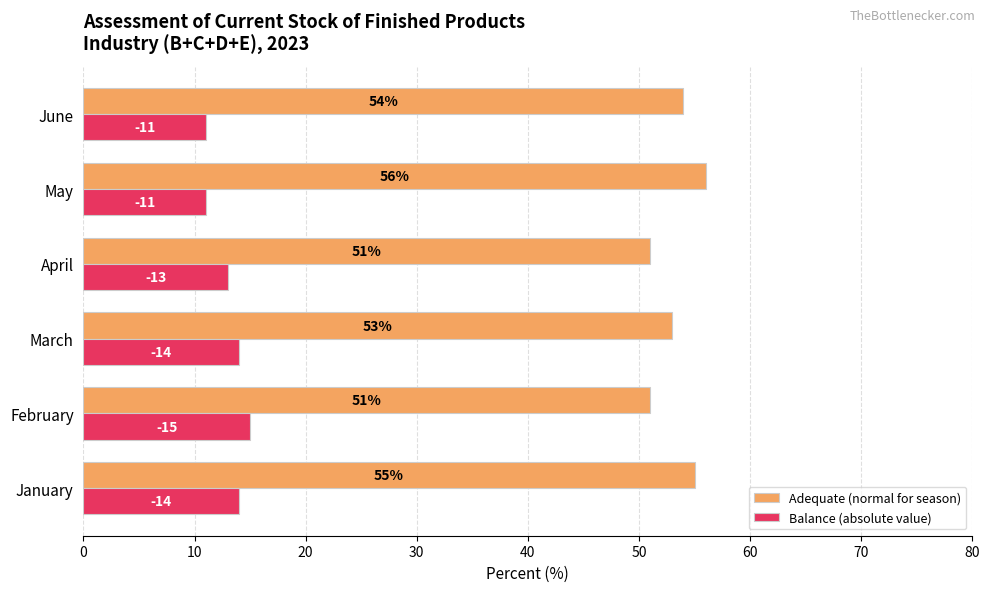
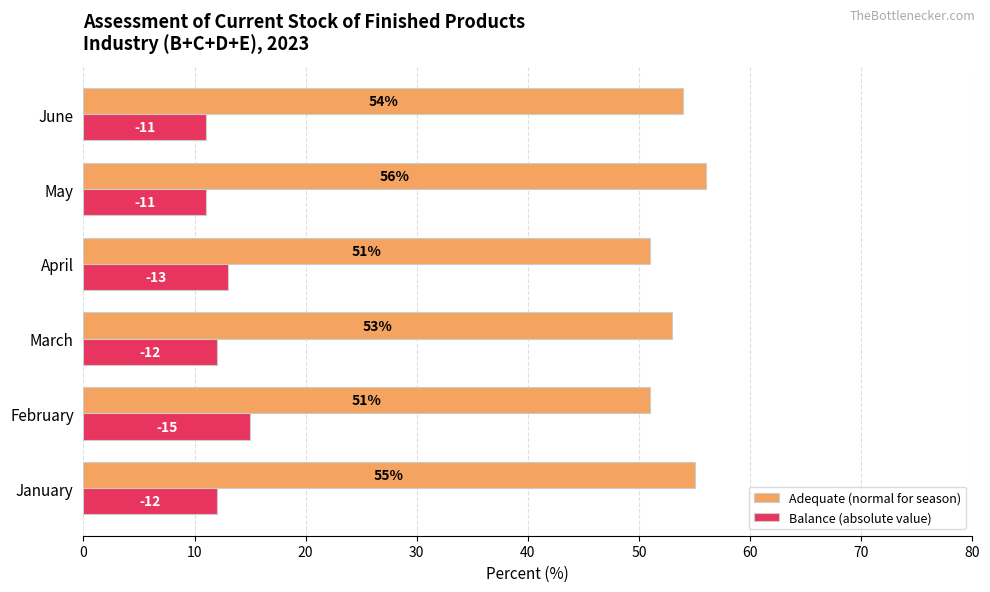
Balance (absolute value), March: -14 -> -12
Balance (absolute value), January: -14 -> -12
